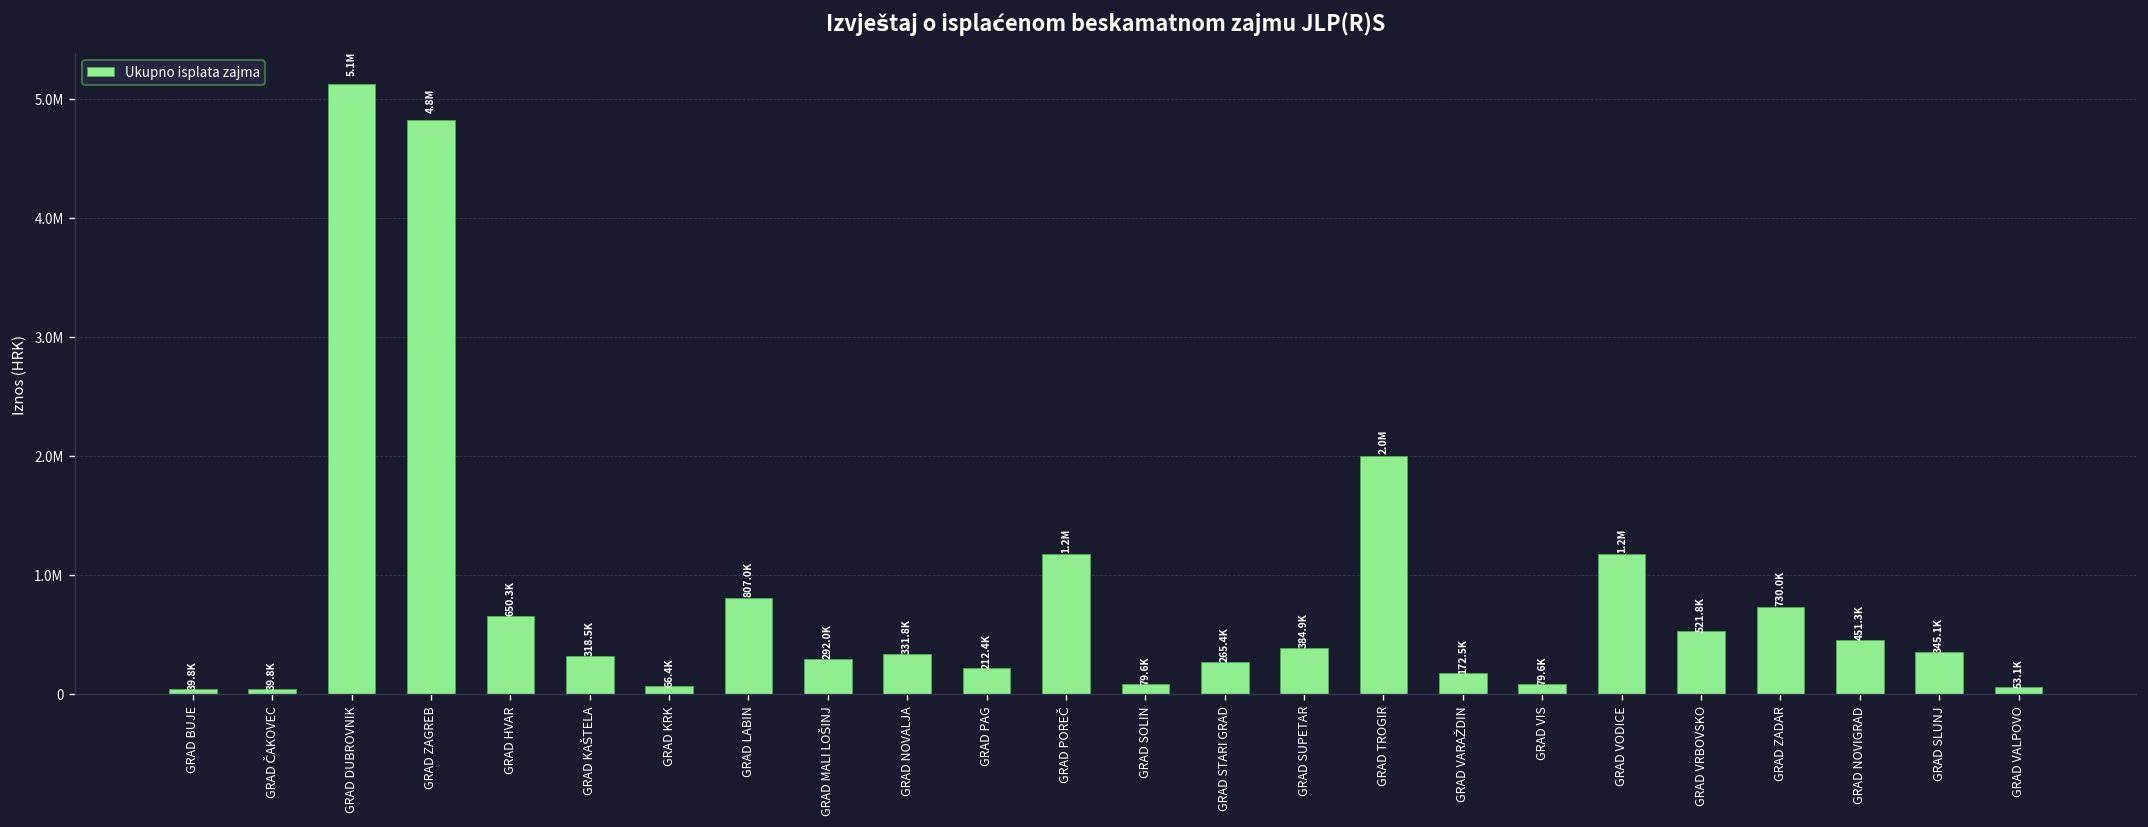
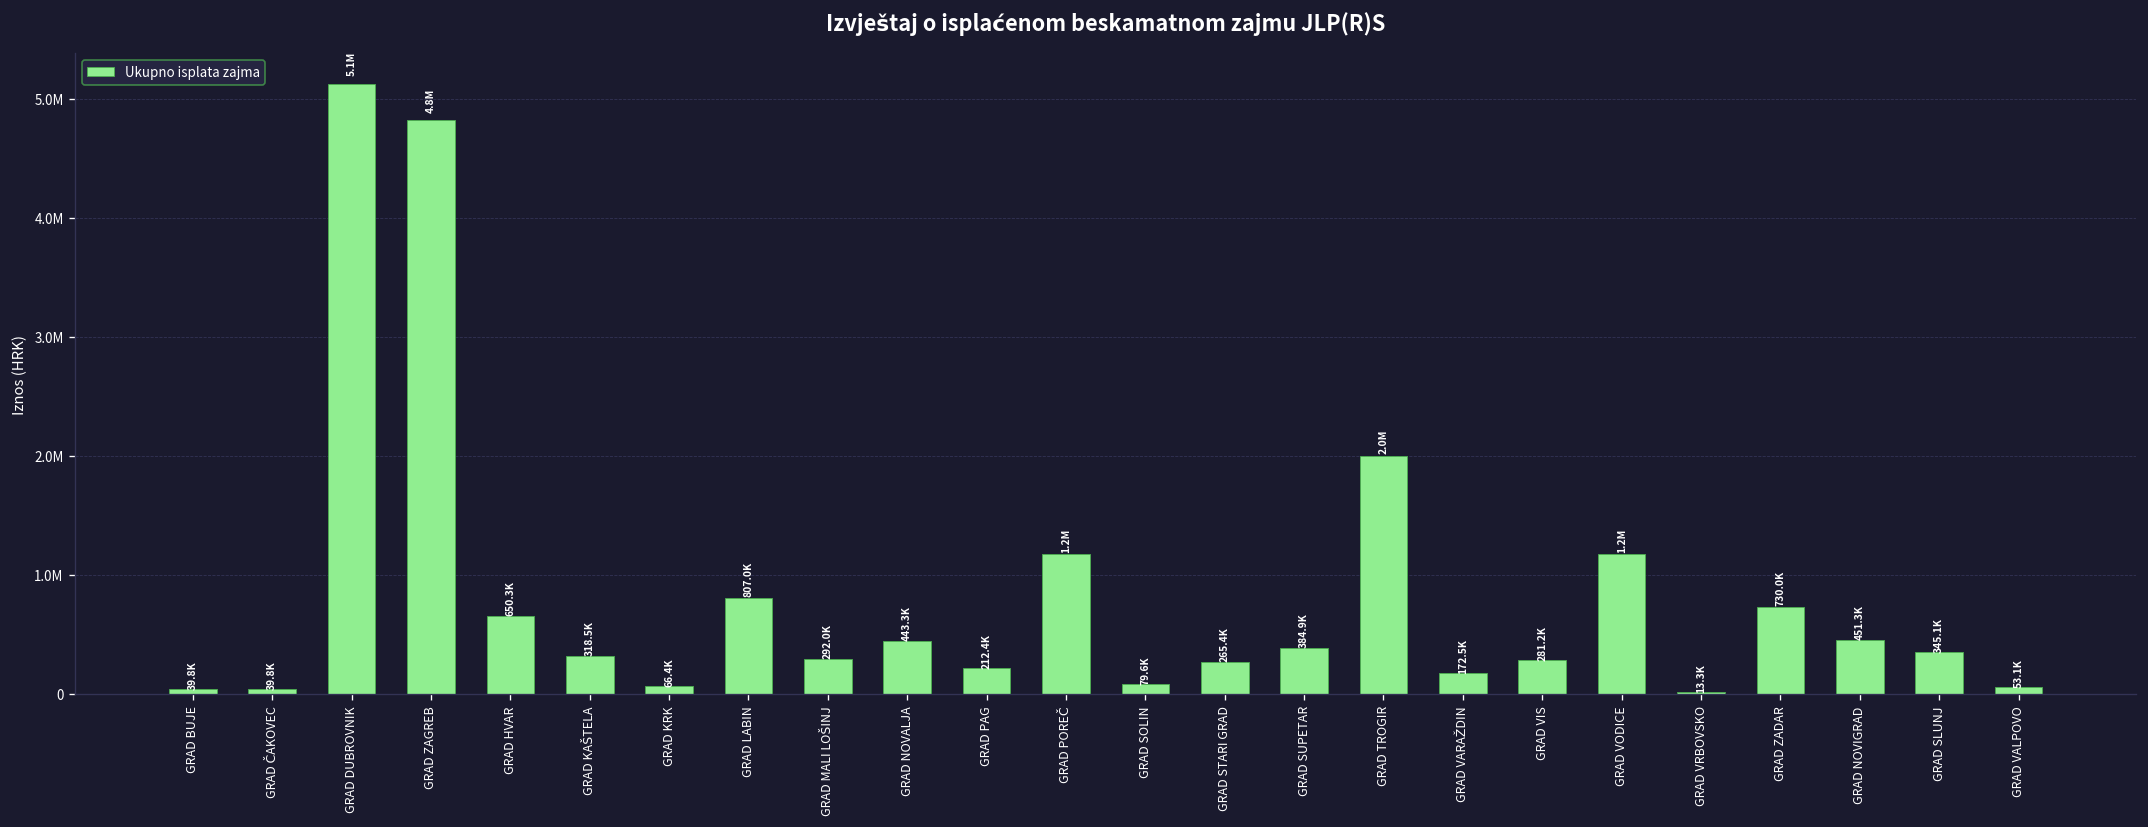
GRAD NOVALJA: 331.8K -> 443.3K
GRAD VIS: 79.6K -> 281.2K
GRAD VRBOVSKO: 521.8K -> 13.3K
